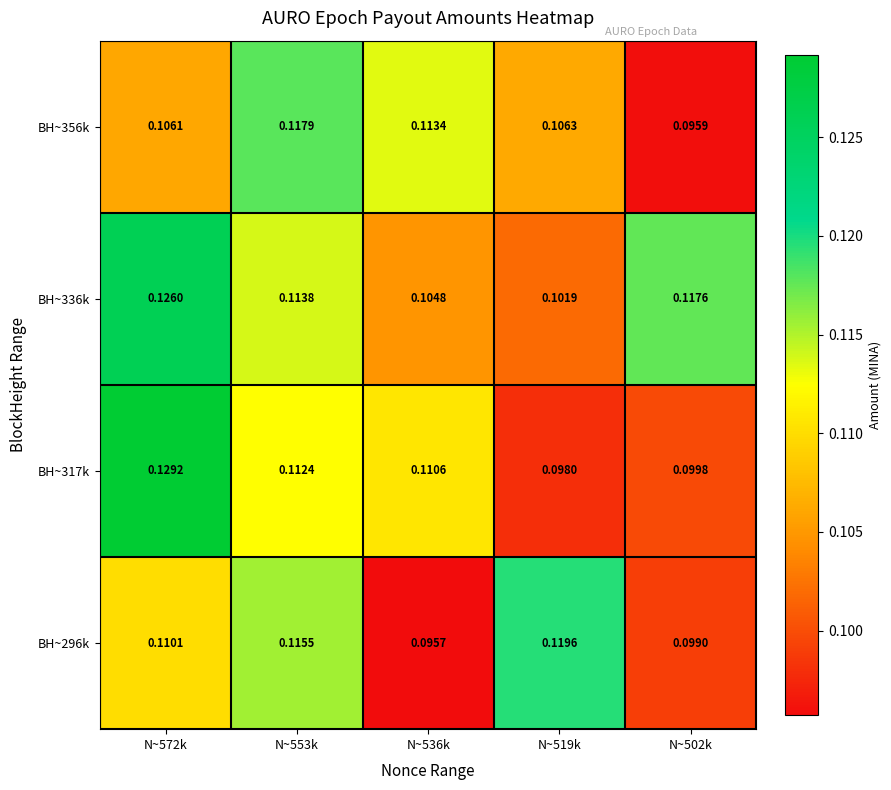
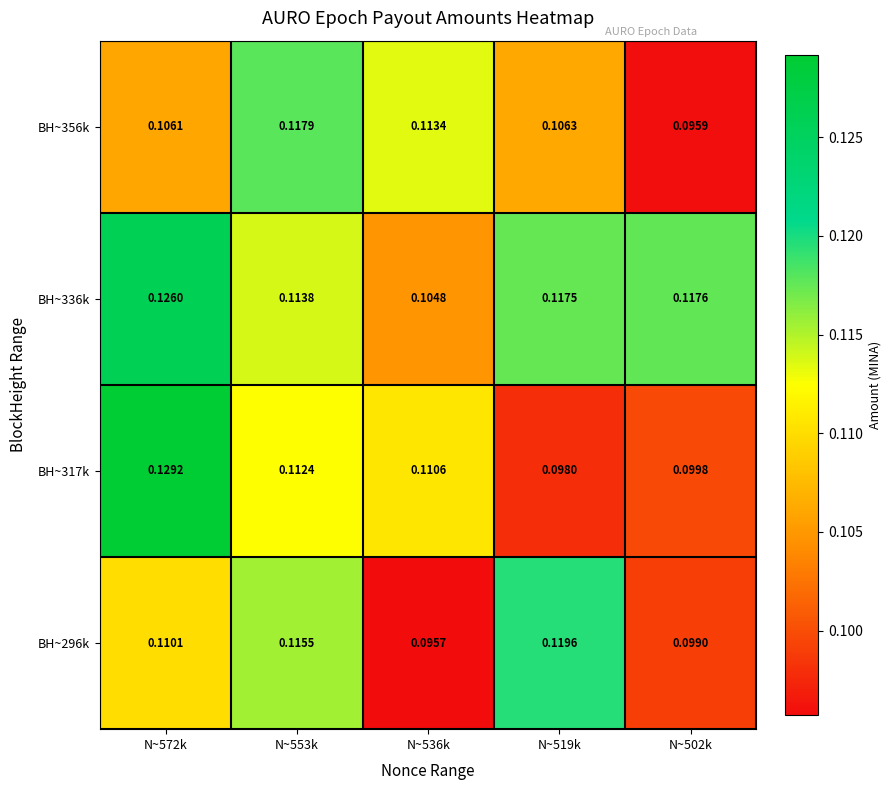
BH~336k, N~519k: 0.1019 -> 0.1175
